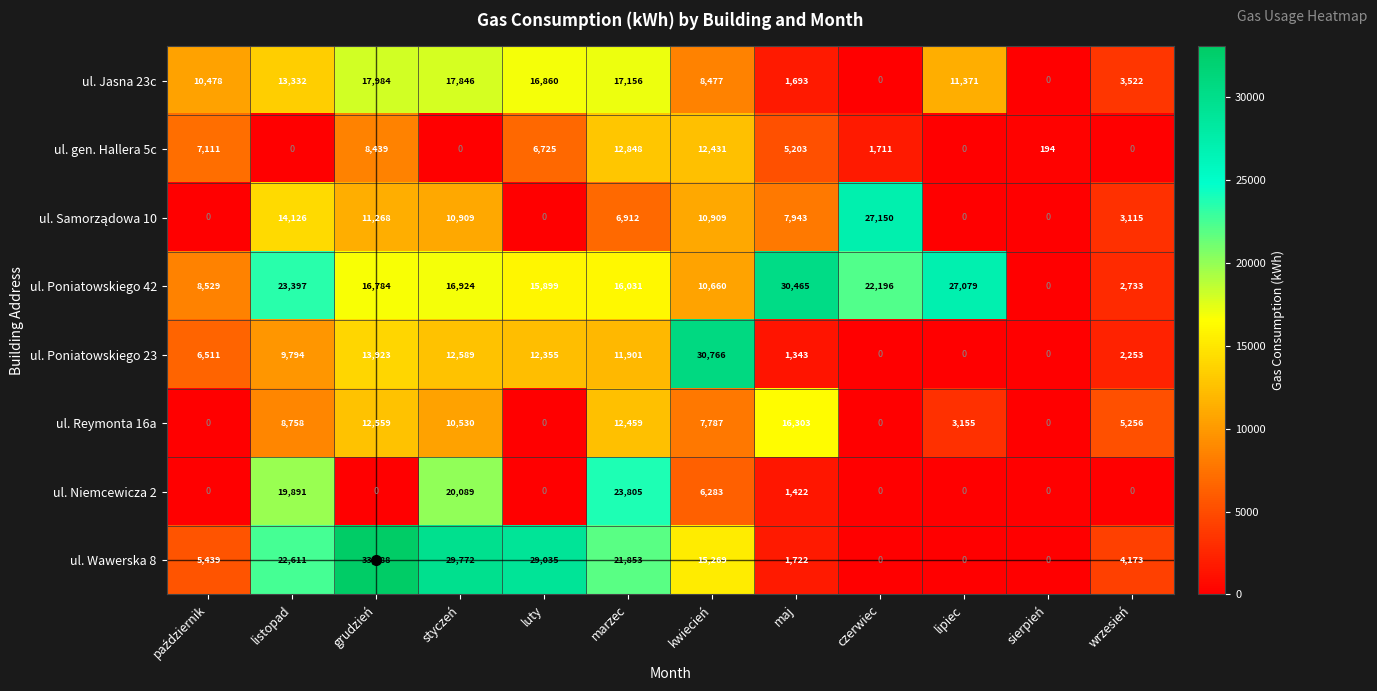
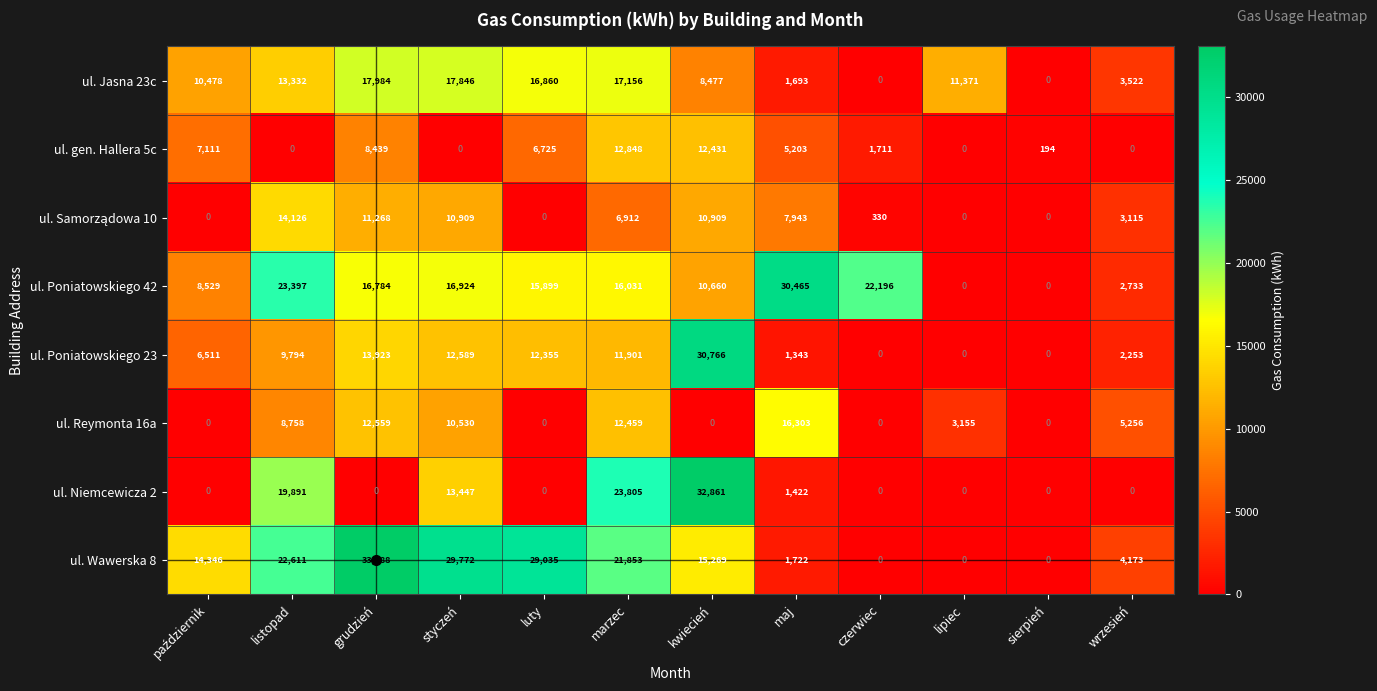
ul. Samorządowa 10, czerwiec: 27,150 -> 330
ul. Poniatowskiego 42, lipiec: 27,079 -> 0
ul. Reymonta 16a, kwiecień: 7,787 -> 0
ul. Niemcewicza 2, styczeń: 20,089 -> 13,447
ul. Niemcewicza 2, kwiecień: 6,283 -> 32,861
ul. Wawerska 8, październik: 5,439 -> 14,346
